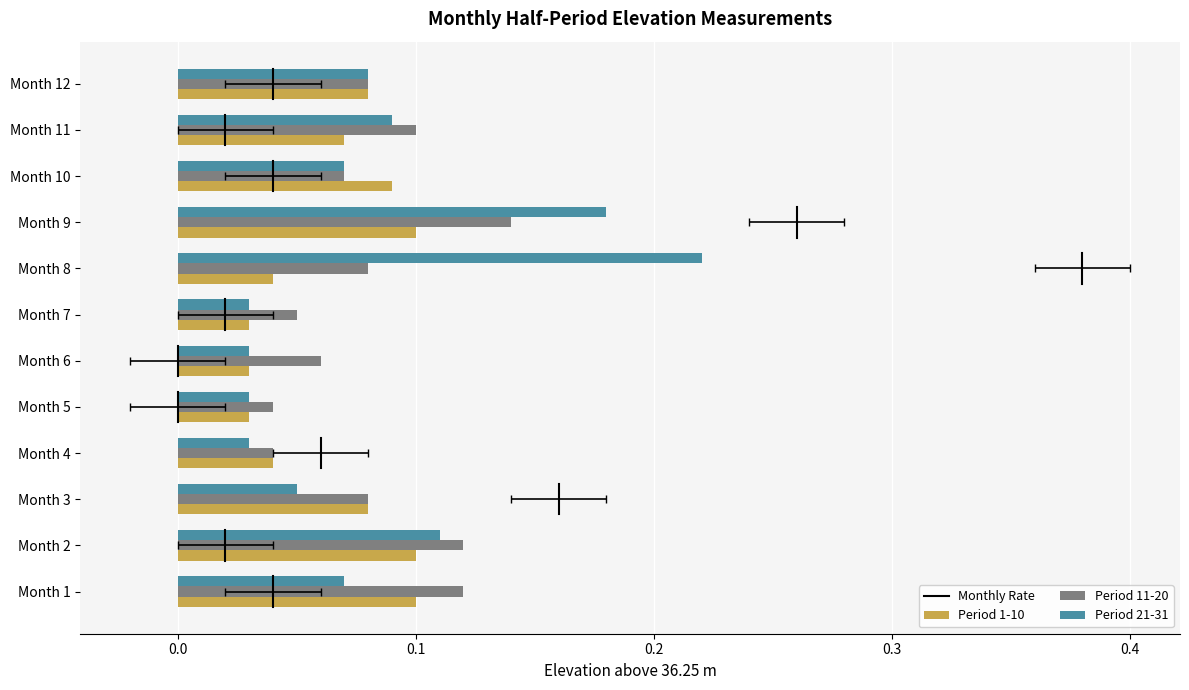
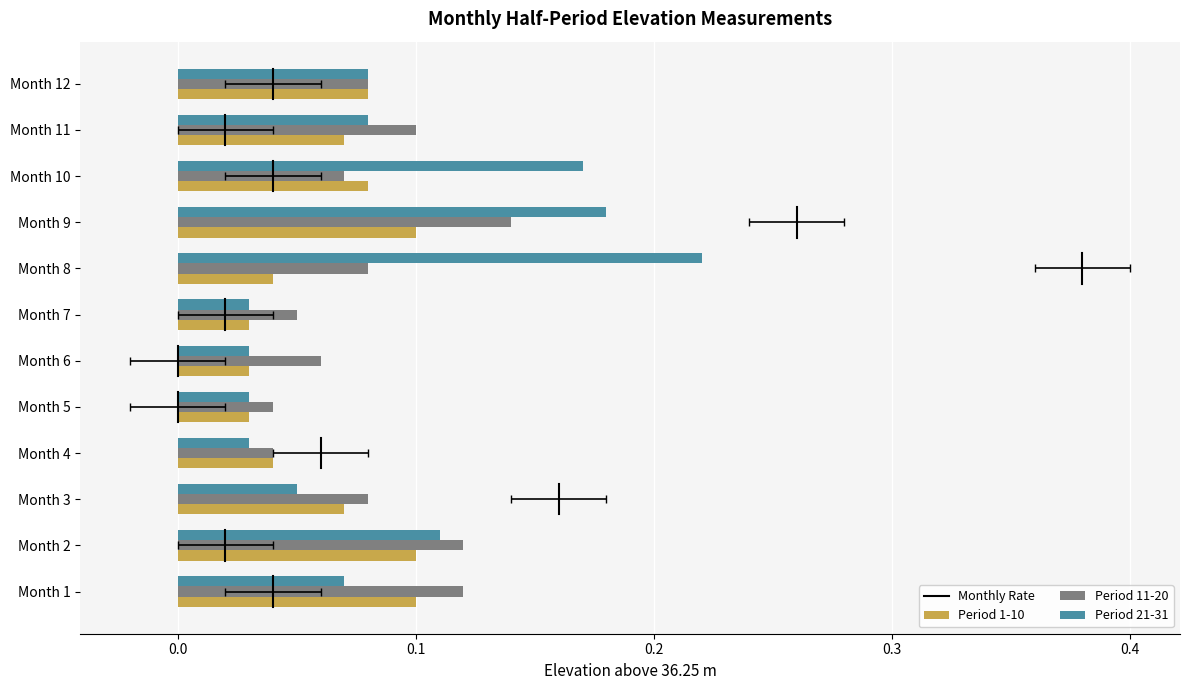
Period 21-31, Month 11: 0.090 -> 0.080
Period 21-31, Month 10: 0.070 -> 0.170
Period 1-10, Month 10: 0.090 -> 0.080
Period 1-10, Month 3: 0.080 -> 0.070
